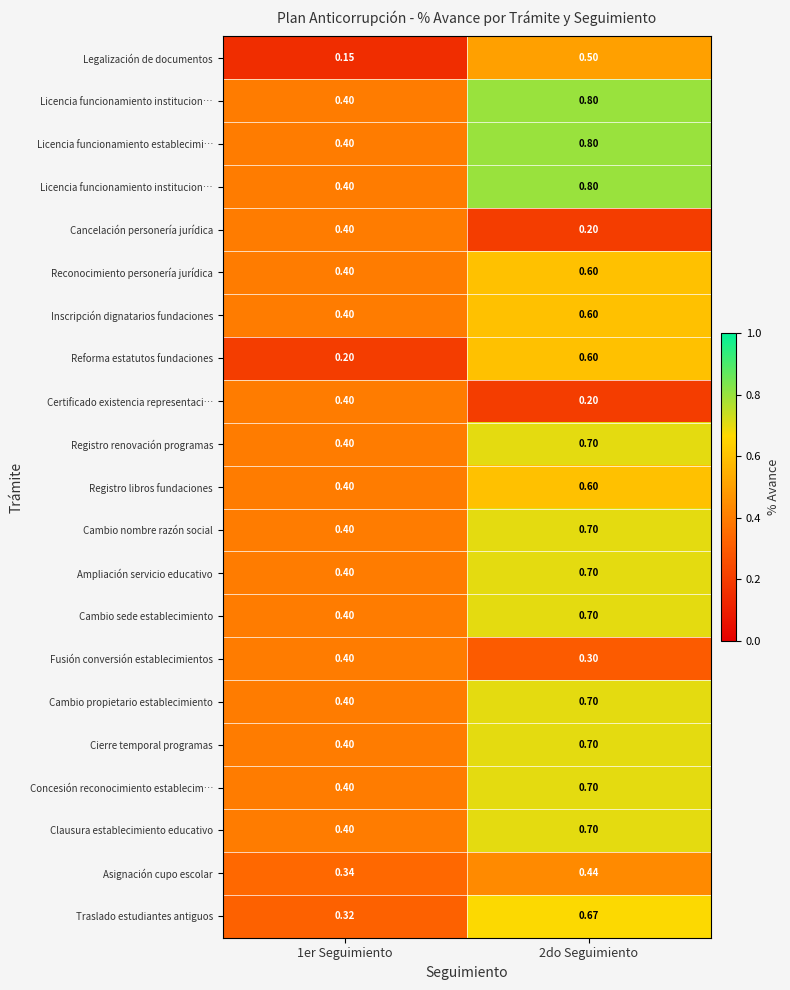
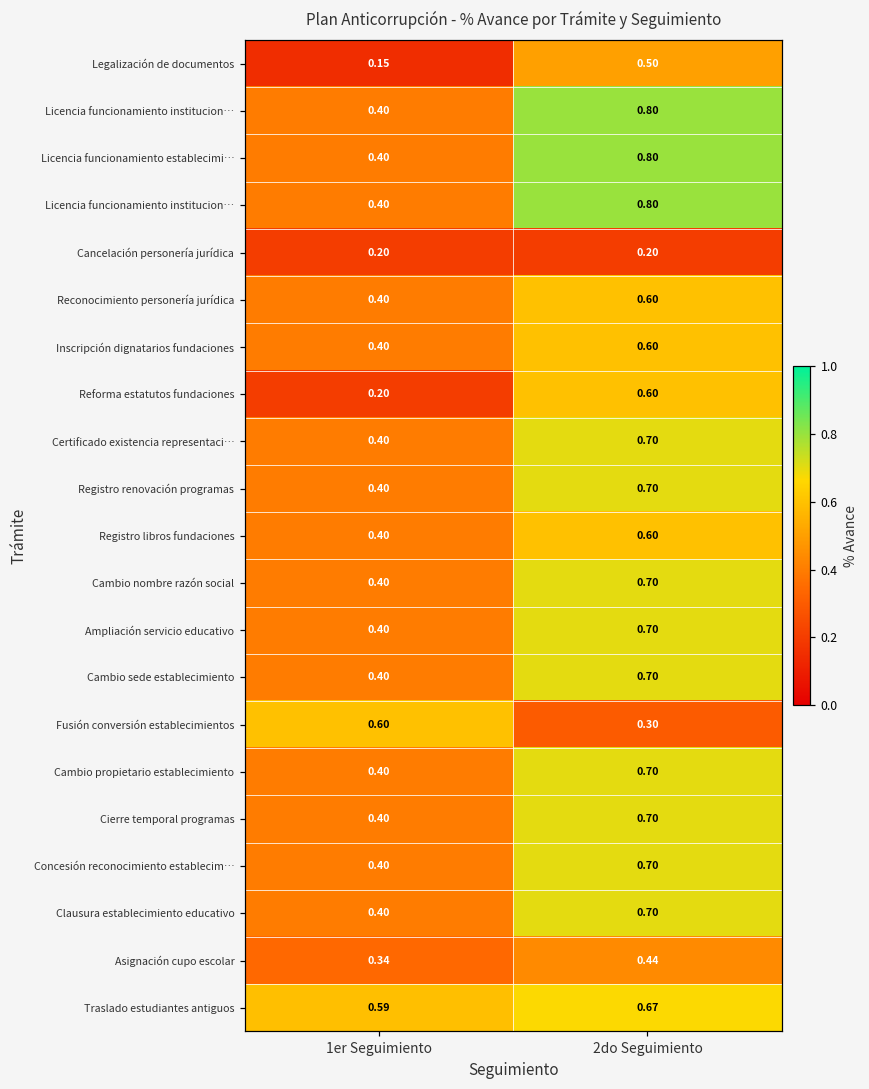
Cancelación personería jurídica, 1er Seguimiento: 0.40 -> 0.20
Certificado existencia representaci…, 2do Seguimiento: 0.20 -> 0.70
Fusión conversión establecimientos, 1er Seguimiento: 0.40 -> 0.60
Traslado estudiantes antiguos, 1er Seguimiento: 0.32 -> 0.59
